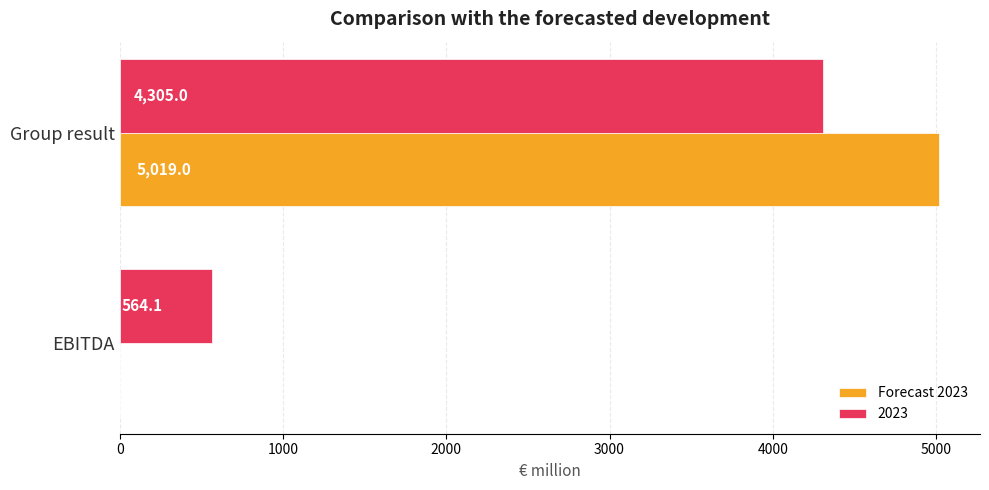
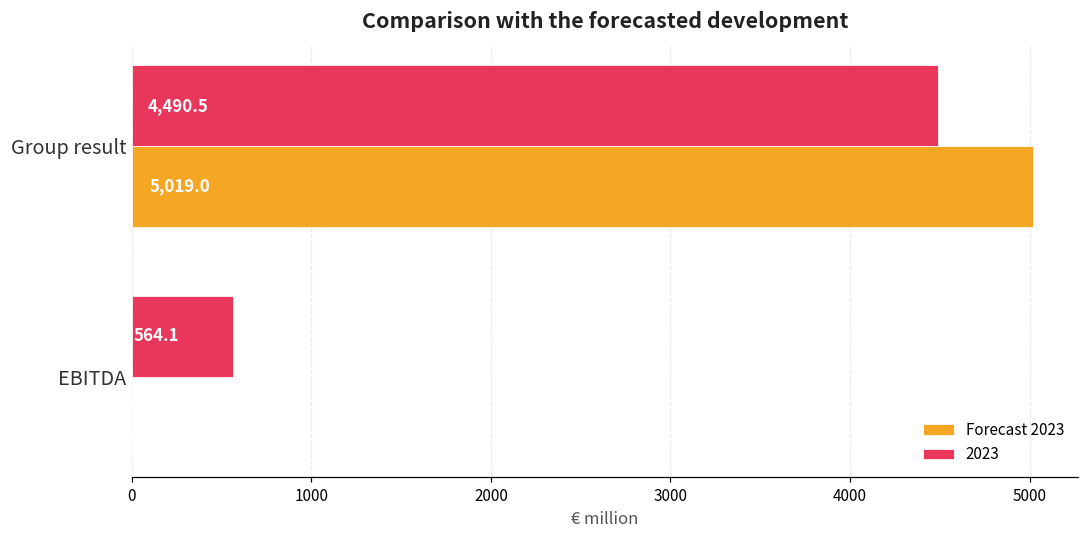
2023, Group result: 4,305.0 -> 4,490.5
